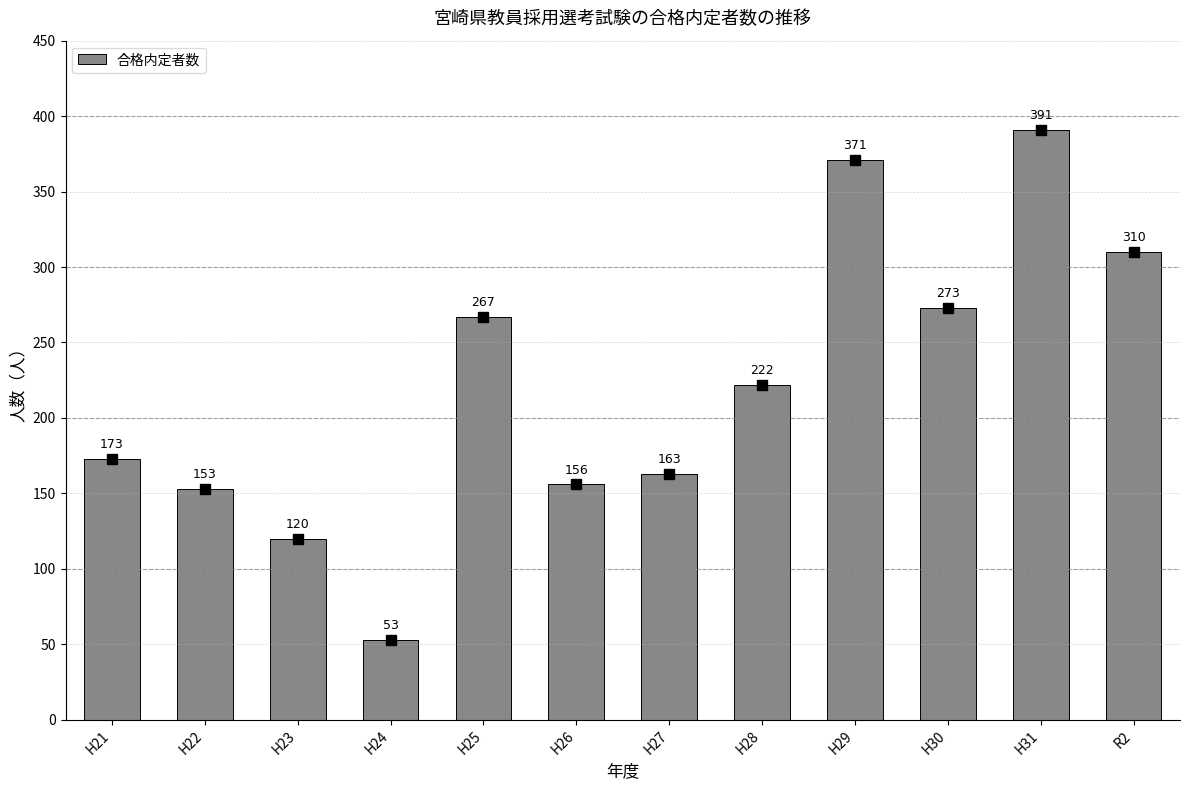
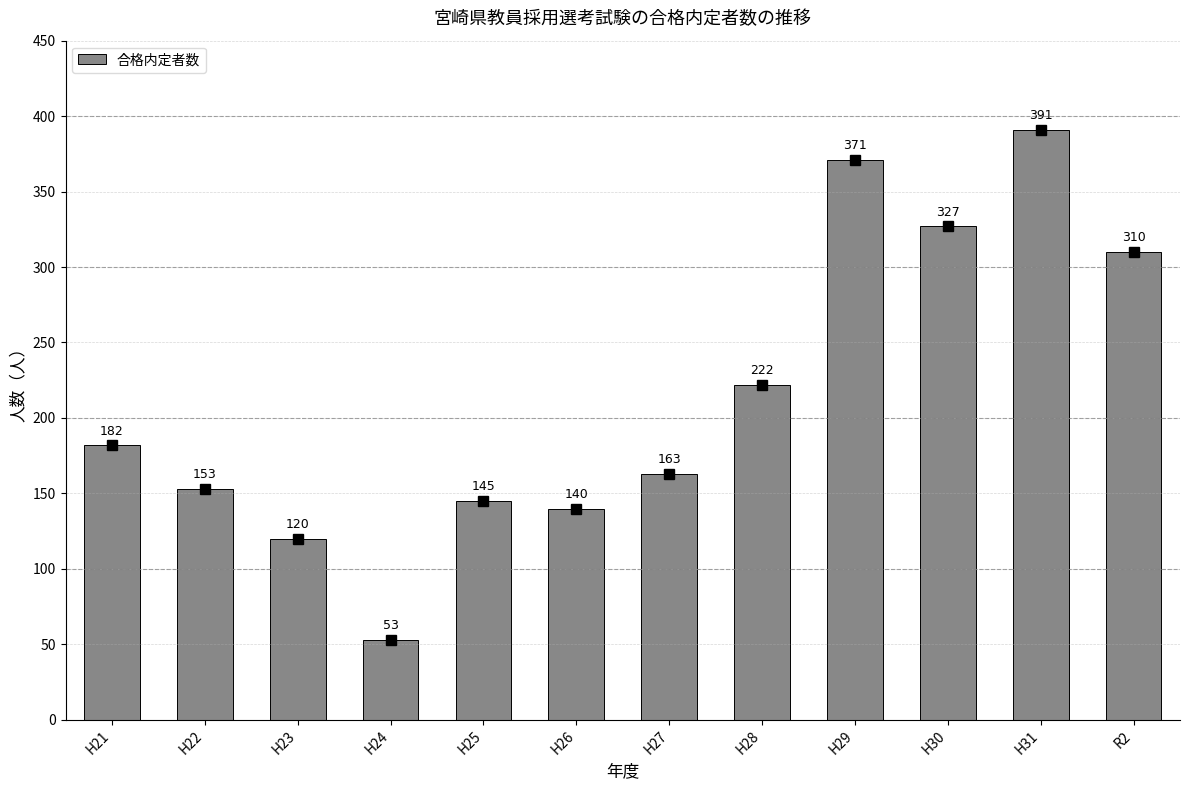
合格内定者数, H21: 173 -> 182
合格内定者数, H25: 267 -> 145
合格内定者数, H26: 156 -> 140
合格内定者数, H30: 273 -> 327
